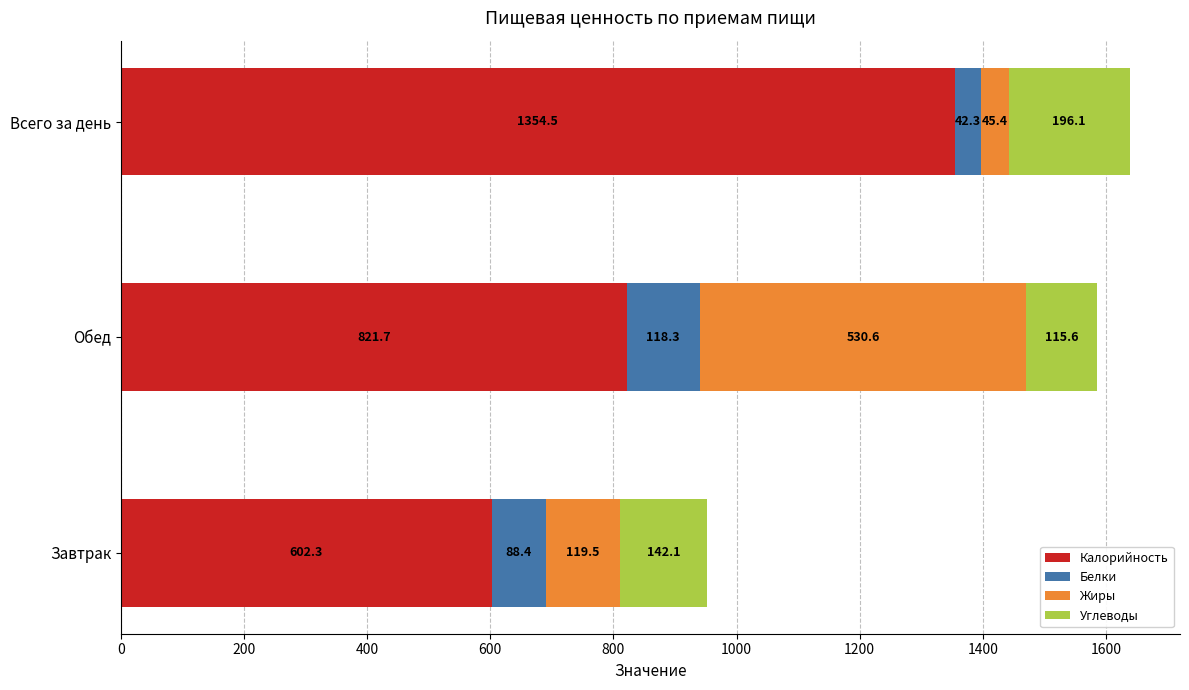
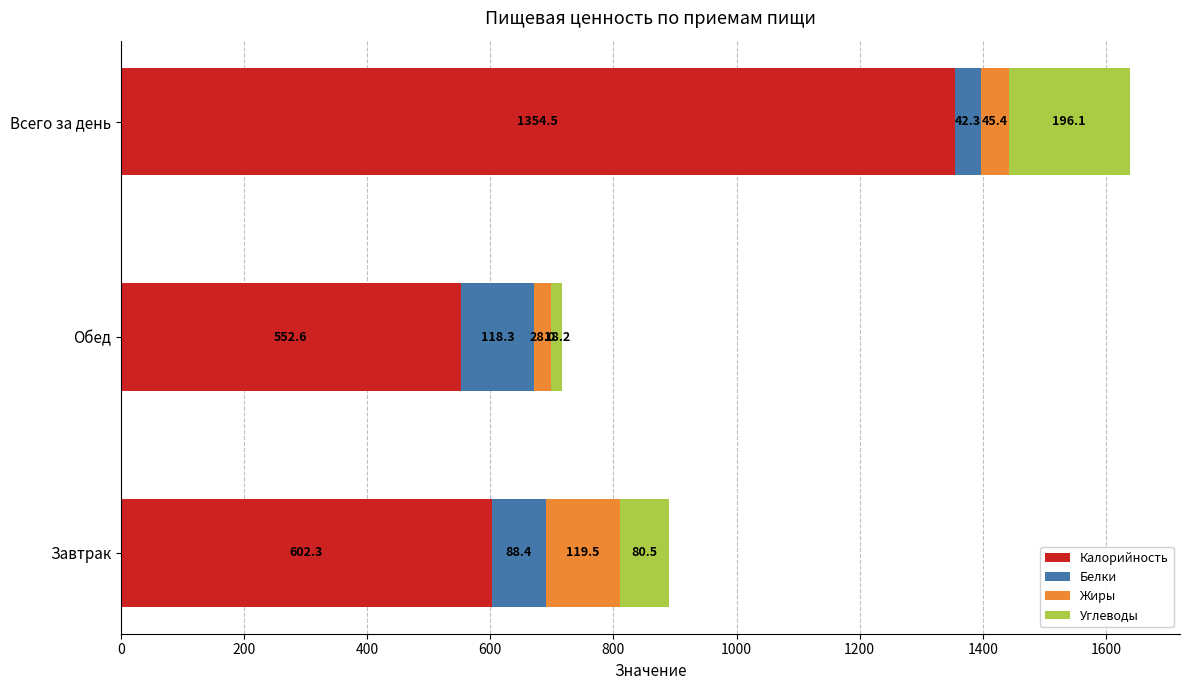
Калорийность, Обед: 821.7 -> 552.6
Жиры, Обед: 530.6 -> 28.0
Углеводы, Обед: 115.6 -> 18.2
Углеводы, Завтрак: 142.1 -> 80.5
